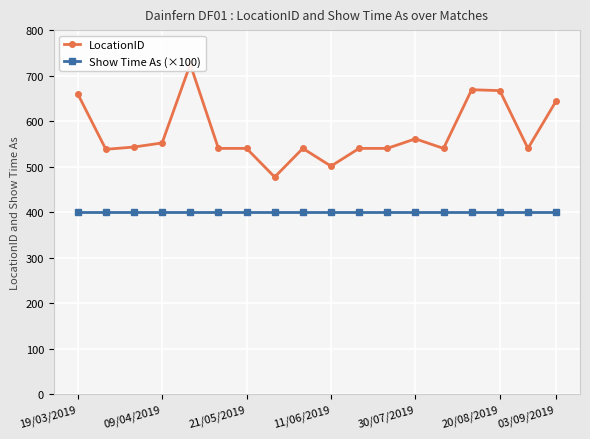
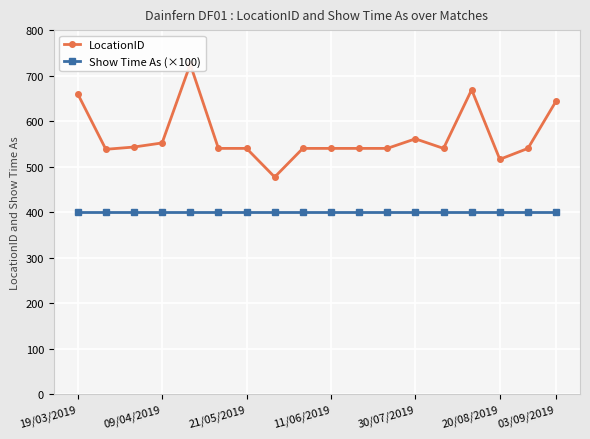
LocationID, 11/06/2019: 500 -> 540
LocationID, 20/08/2019: 670 -> 520
